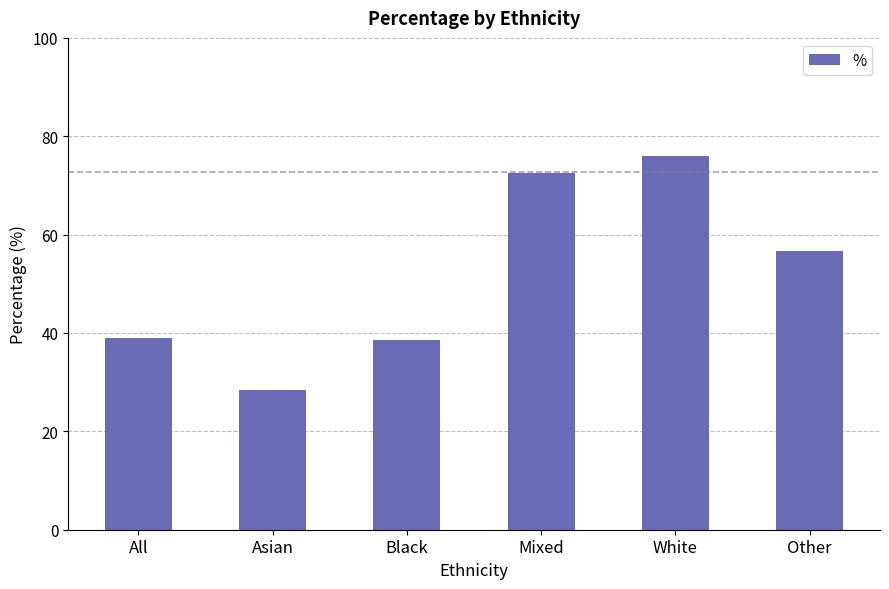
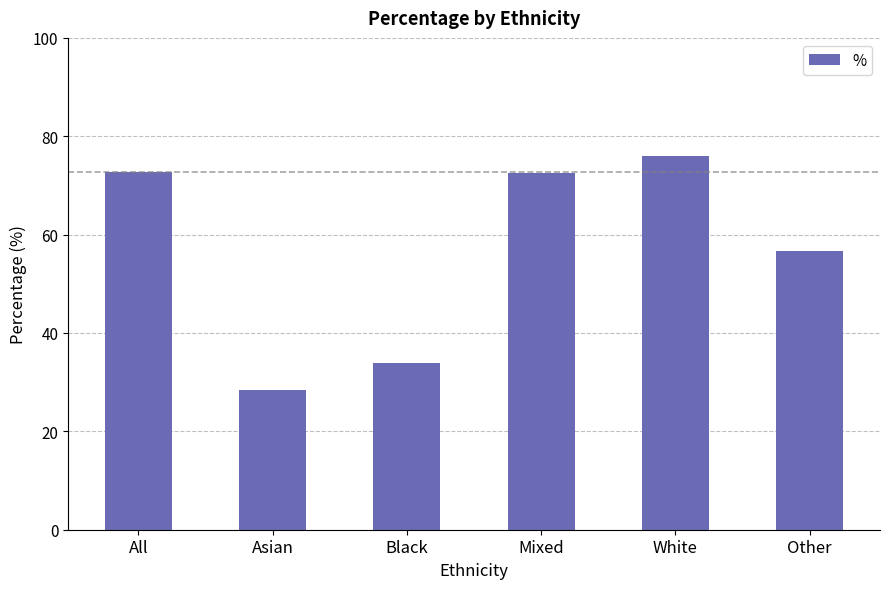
All: 39 -> 73
Black: 39 -> 34
